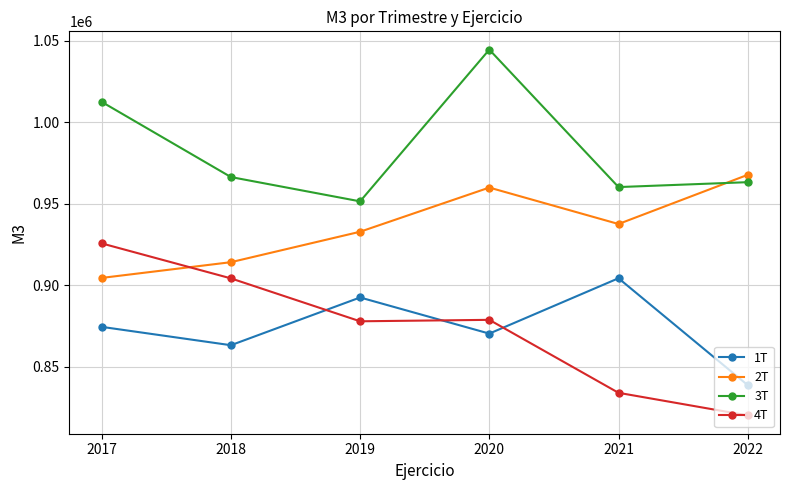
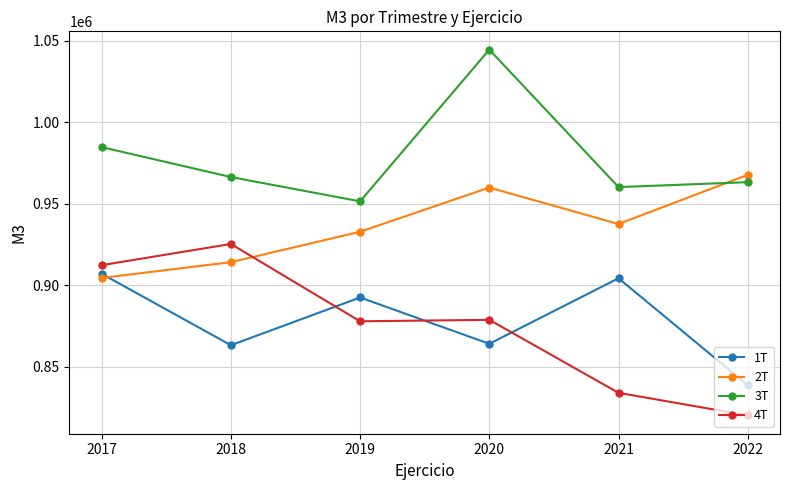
1T, 2017: 875000 -> 907000
3T, 2017: 1012000 -> 985000
4T, 2017: 926000 -> 912000
4T, 2018: 904000 -> 925000
1T, 2020: 870000 -> 864000
